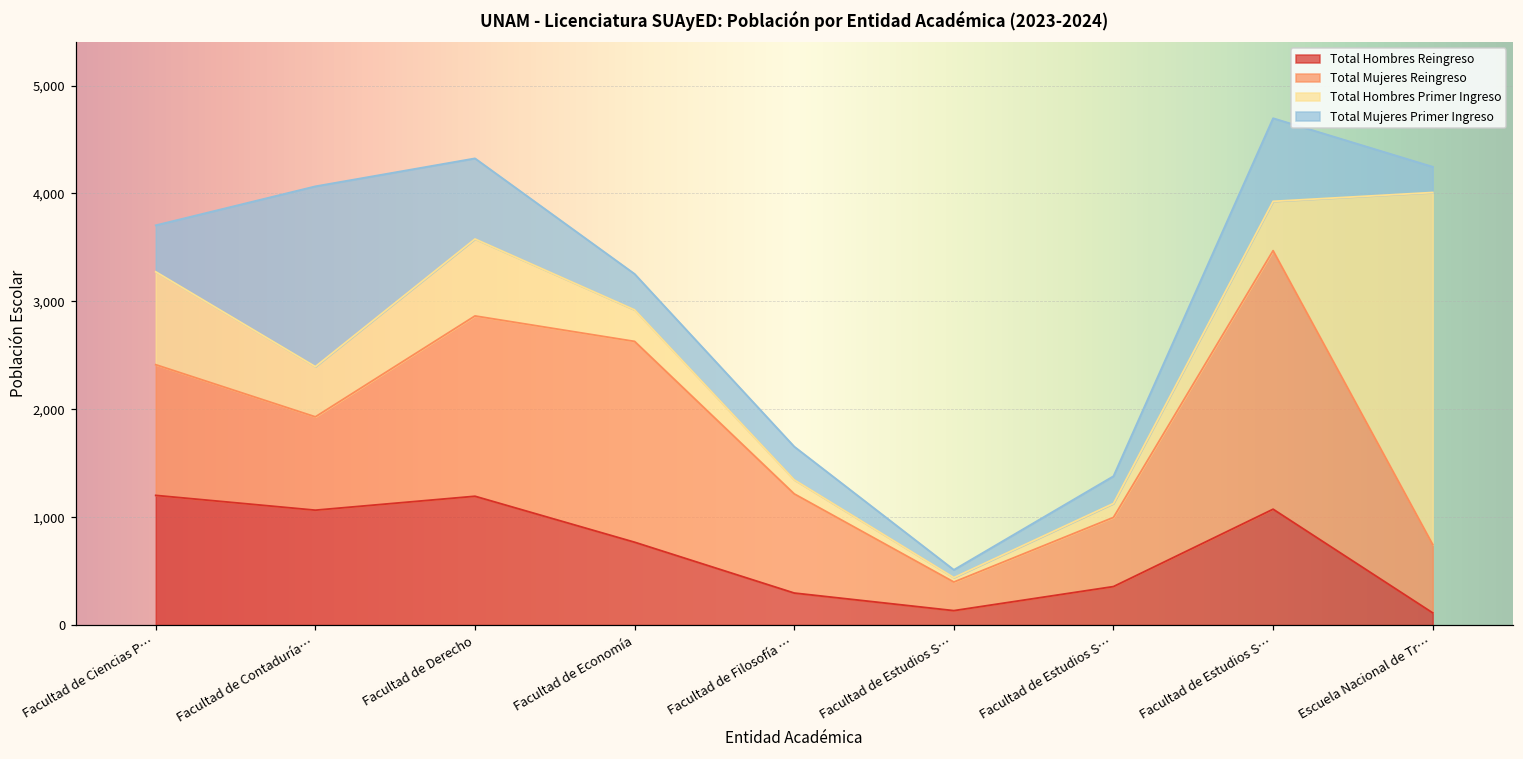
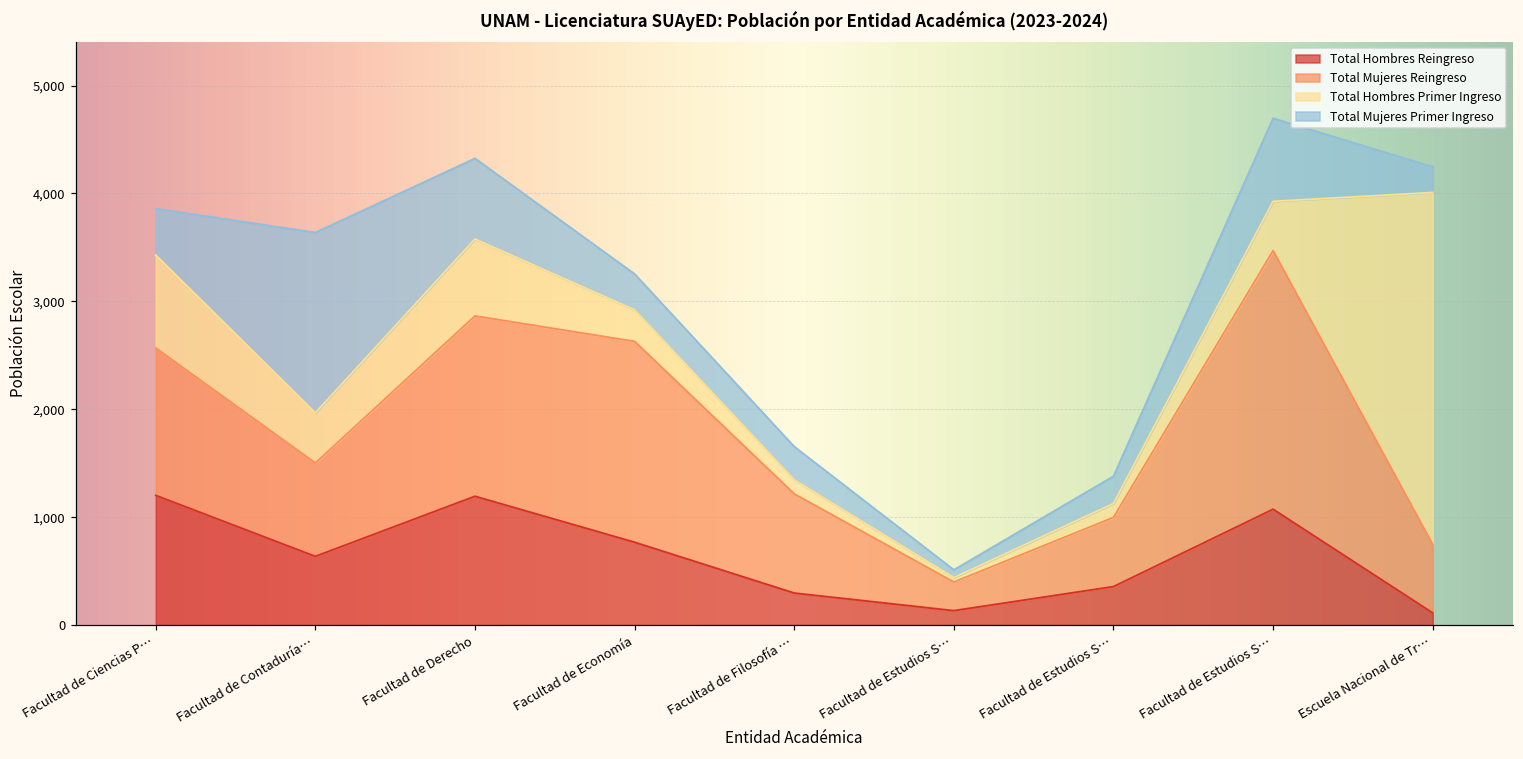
Total Mujeres Reingreso, Facultad de Ciencias P…: 1,200 -> 1,400
Total Hombres Reingreso, Facultad de Contaduría…: 1,100 -> 600
